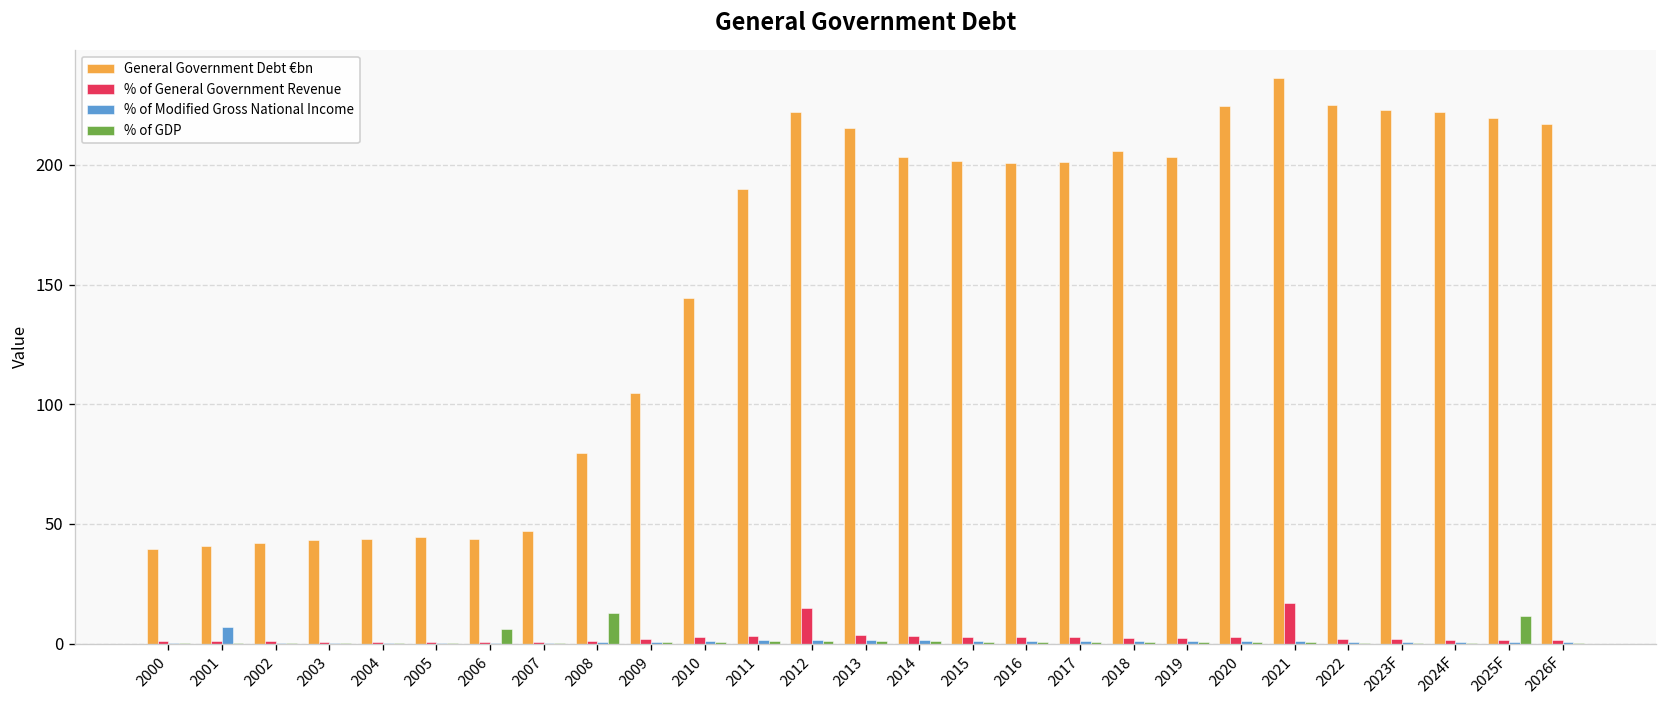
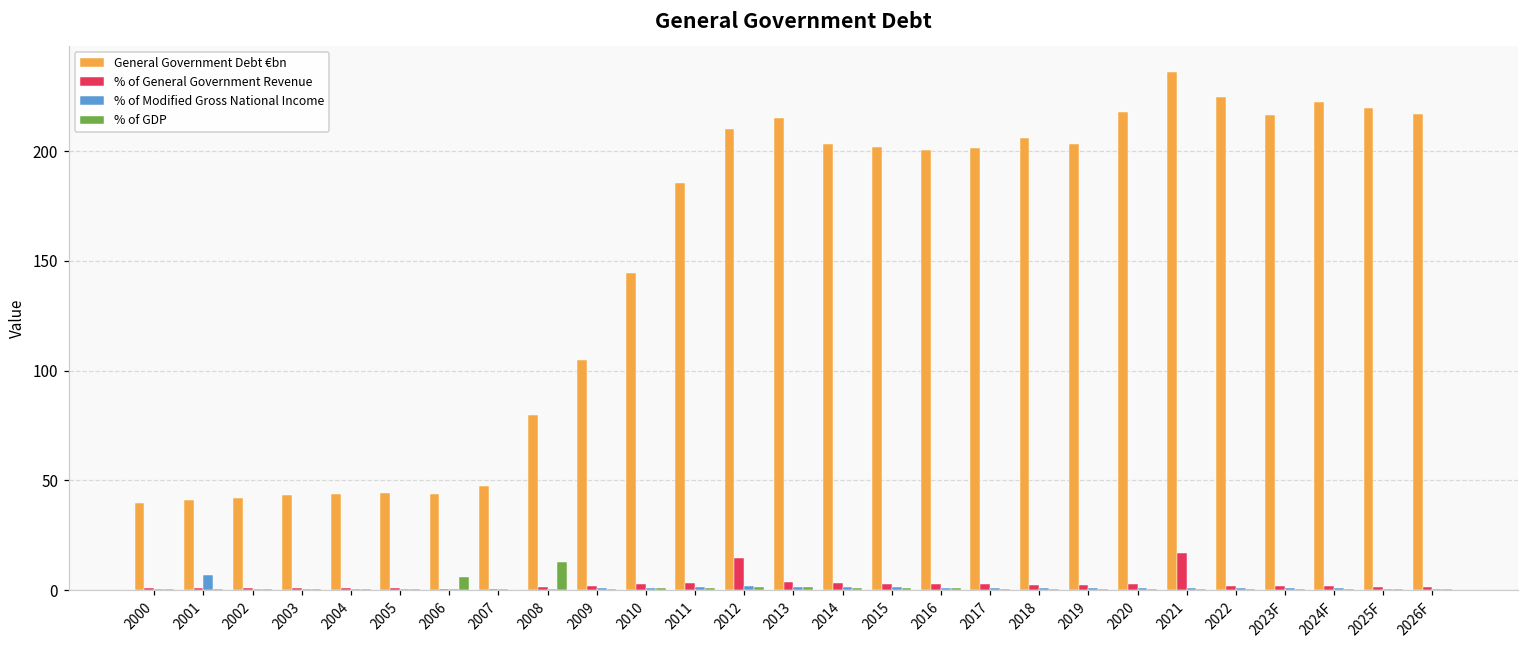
General Government Debt €bn, 2011: 190 -> 186
General Government Debt €bn, 2012: 222 -> 210
General Government Debt €bn, 2020: 225 -> 218
General Government Debt €bn, 2023F: 223 -> 216
% of GDP, 2025F: 12 -> 0
